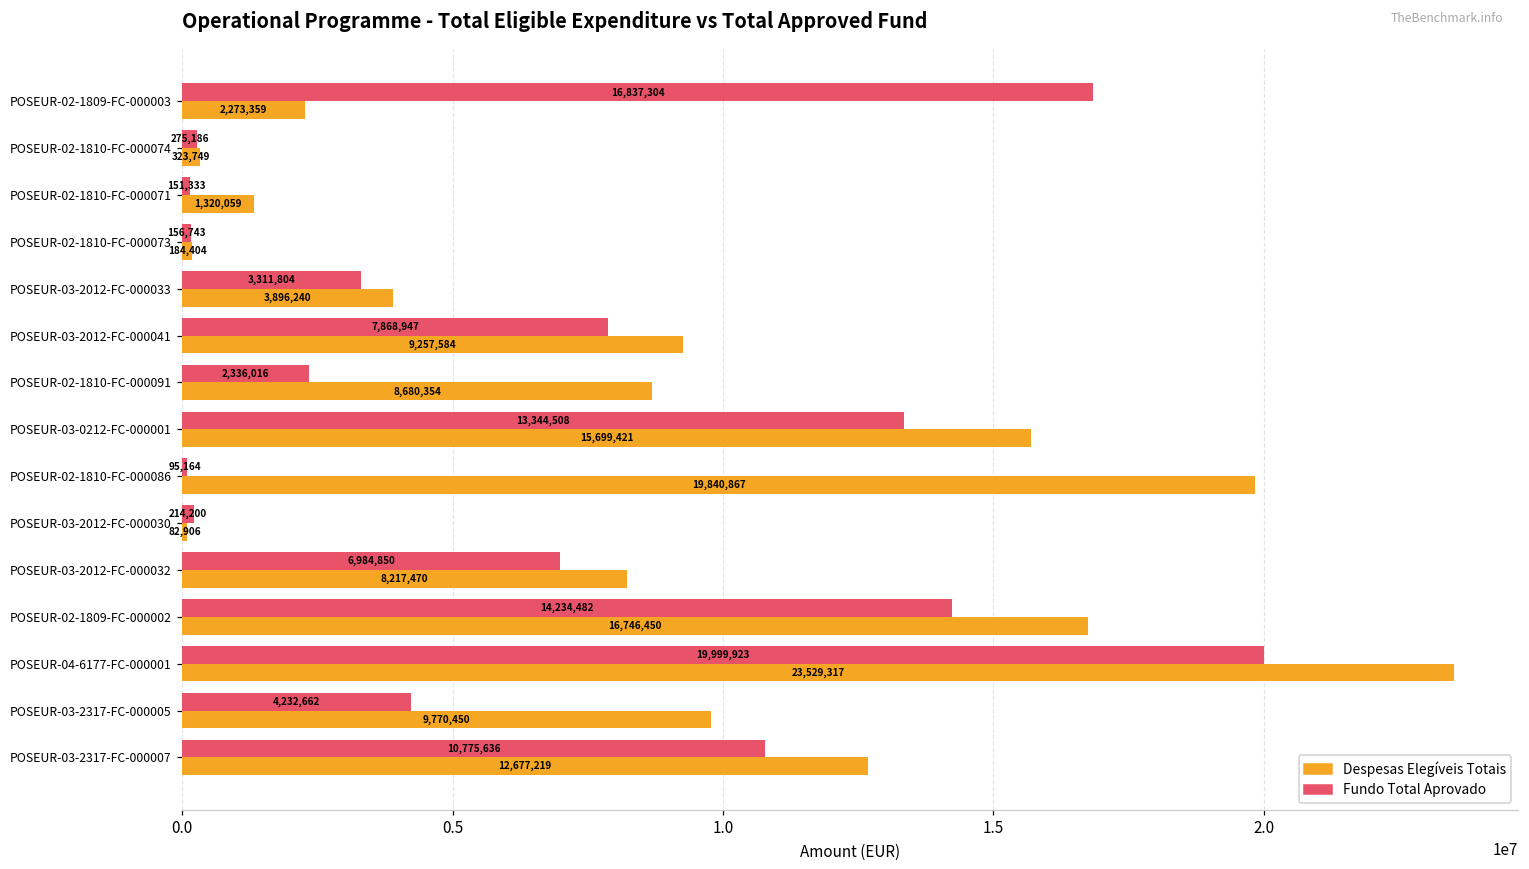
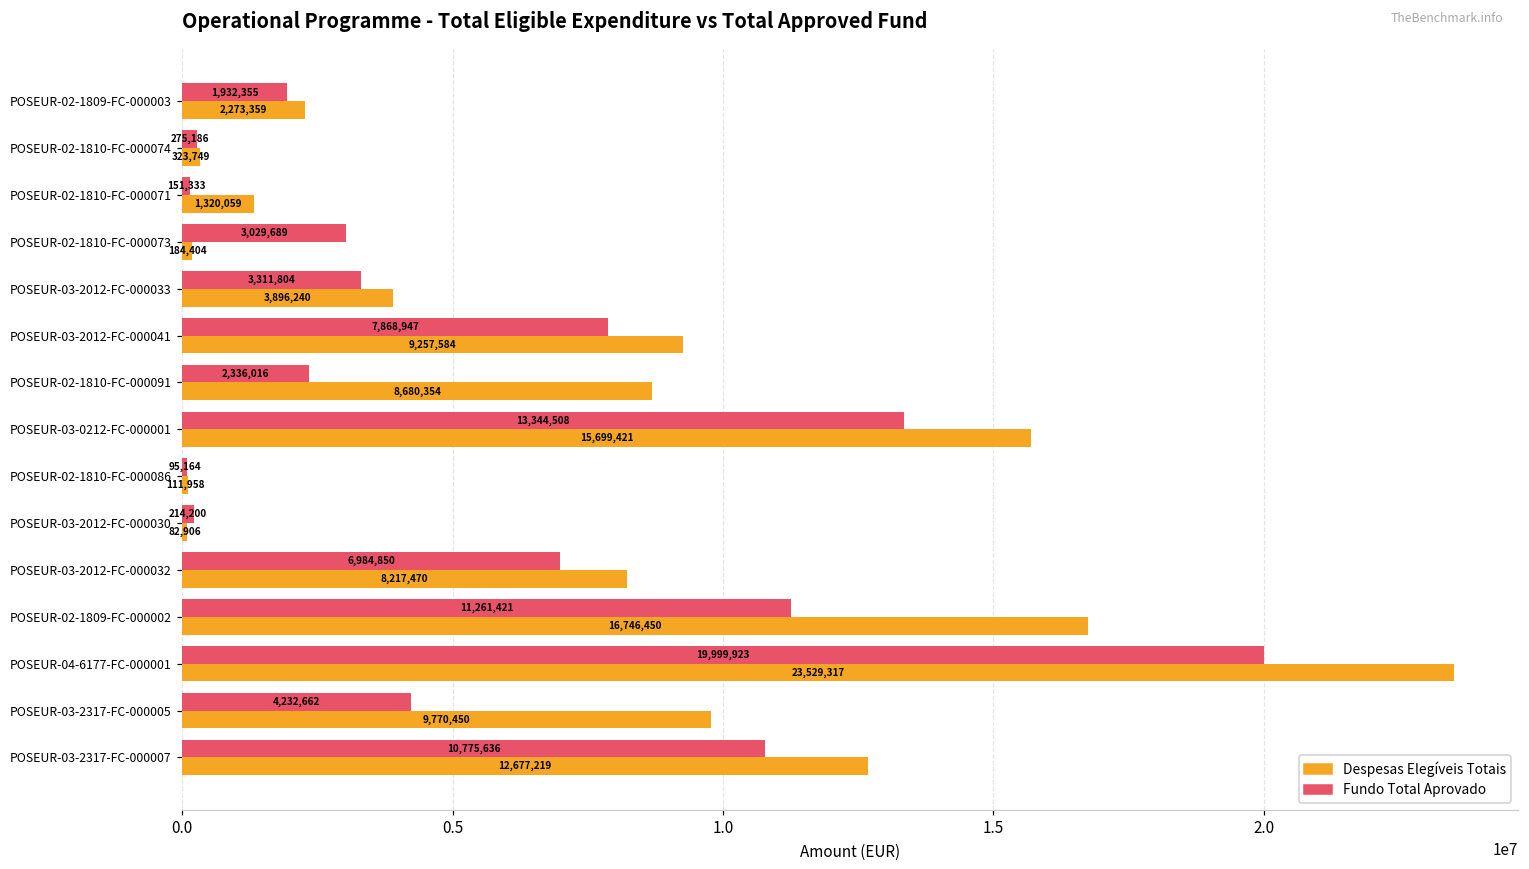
Fundo Total Aprovado, POSEUR-02-1809-FC-000003: 16,837,304 -> 1,932,355
Fundo Total Aprovado, POSEUR-02-1810-FC-000073: 156,743 -> 3,029,689
Despesas Elegíveis Totais, POSEUR-02-1810-FC-000086: 19,840,867 -> 111,958
Fundo Total Aprovado, POSEUR-02-1809-FC-000002: 14,234,482 -> 11,261,421
